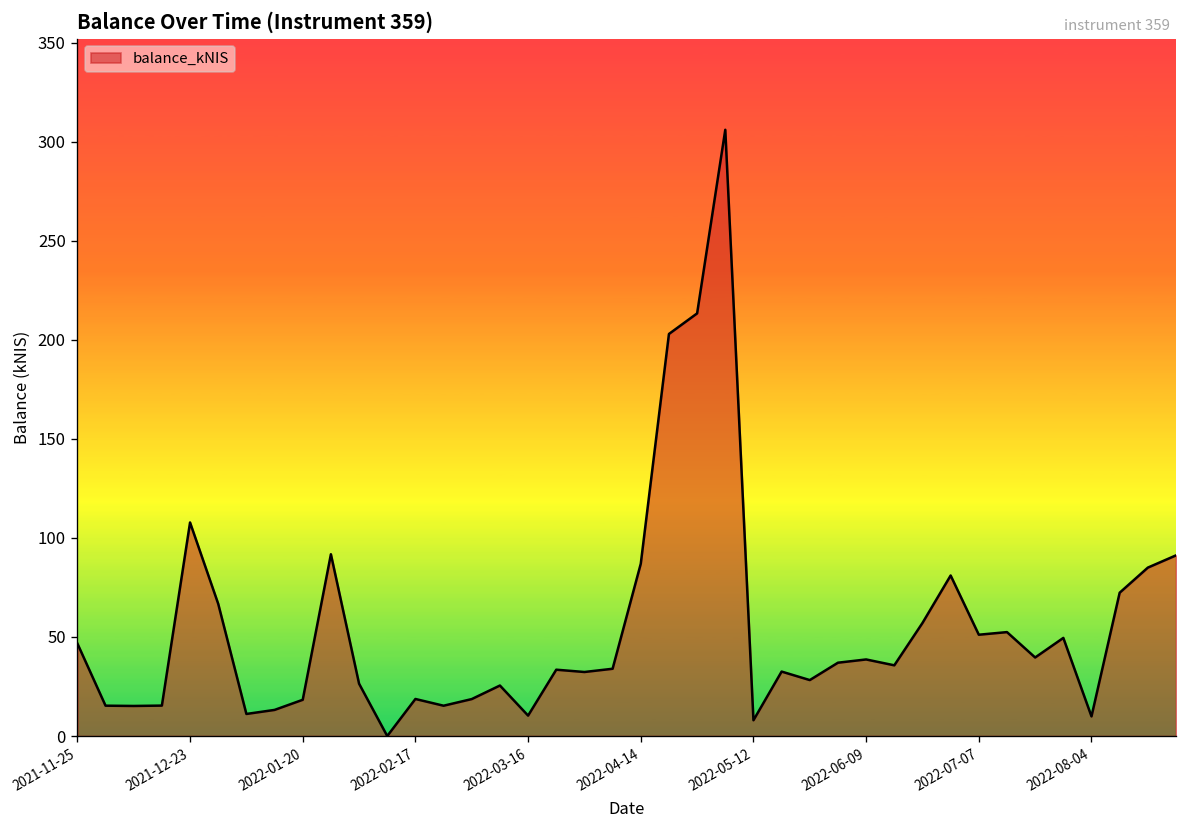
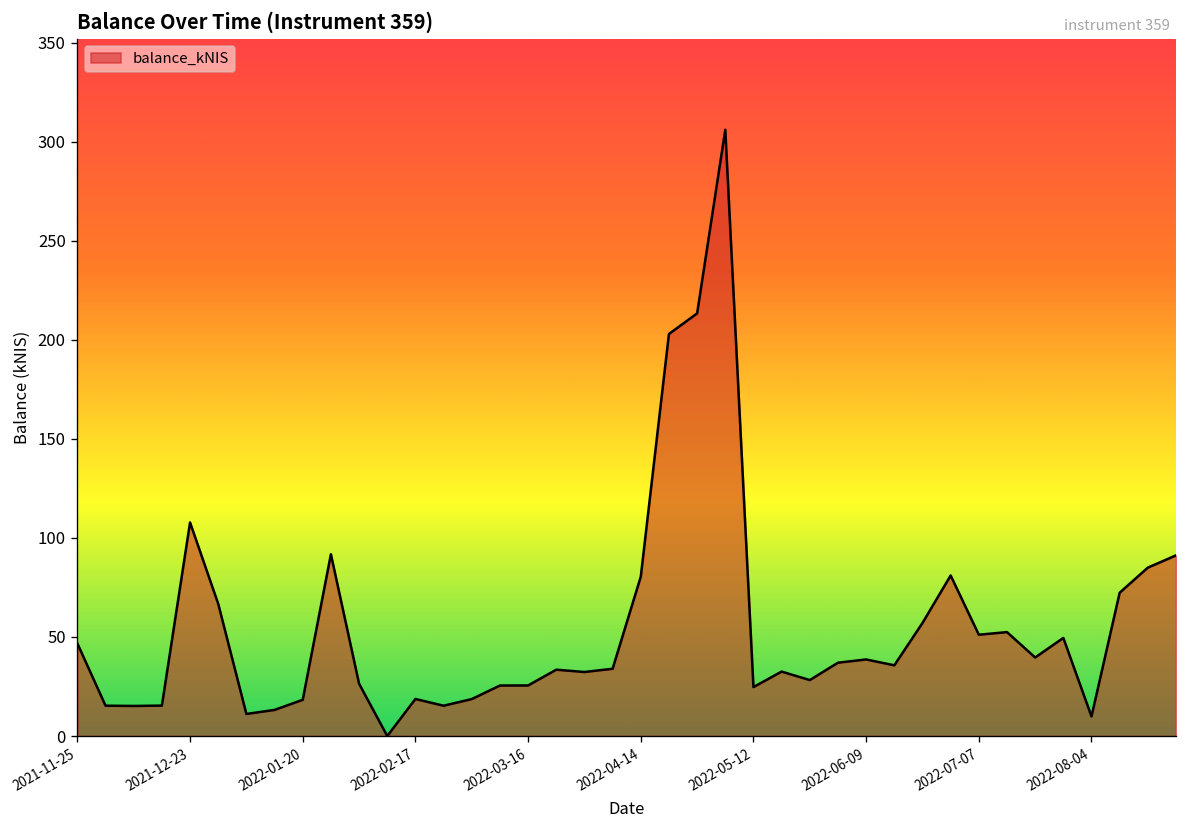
2022-03-16: 10 -> 26
2022-04-14: 87 -> 80
2022-05-12: 8 -> 25
